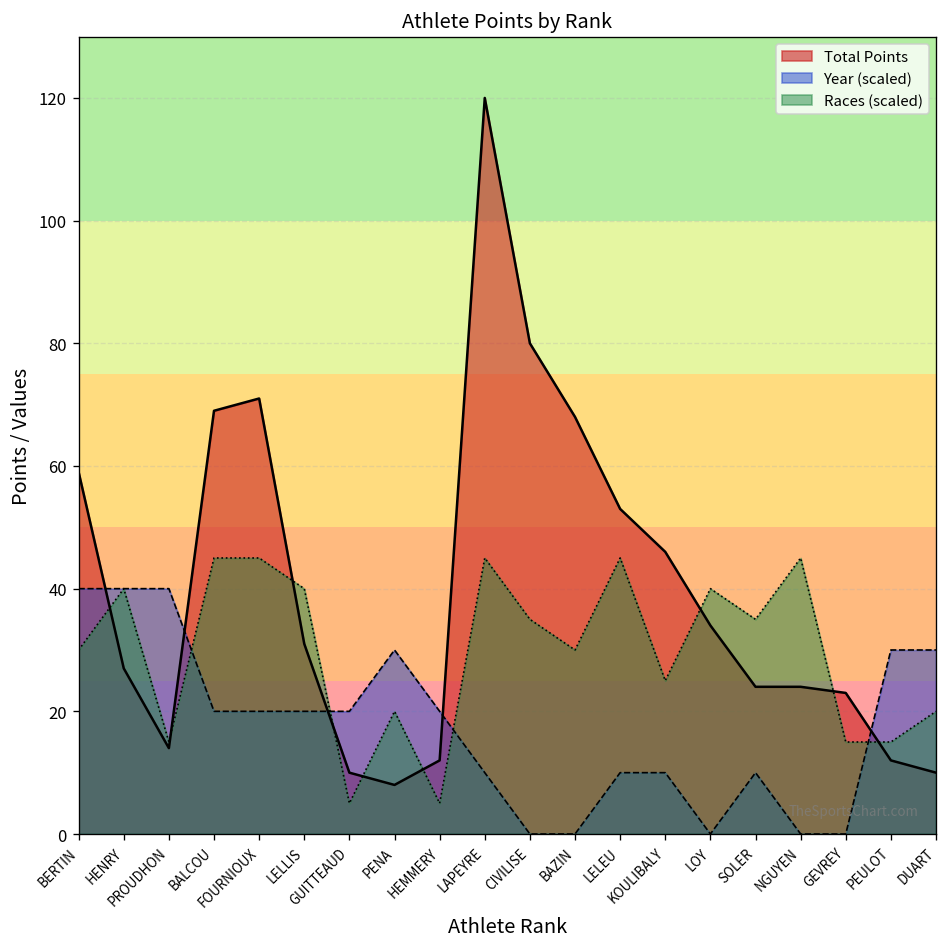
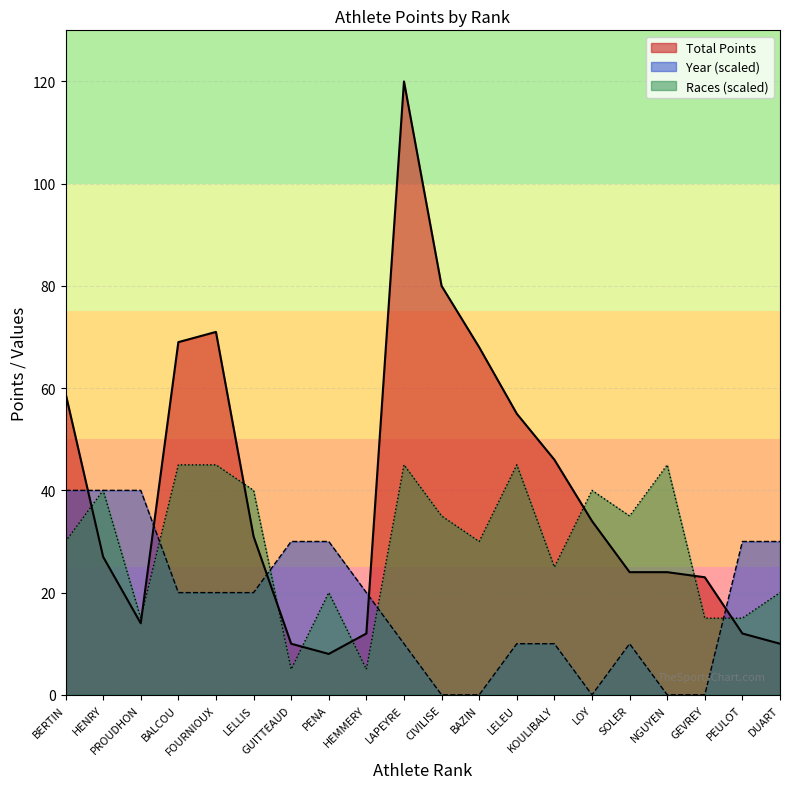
Year (scaled), GUITTEAUD: 20 -> 30
Total Points, LELEU: 53 -> 55
